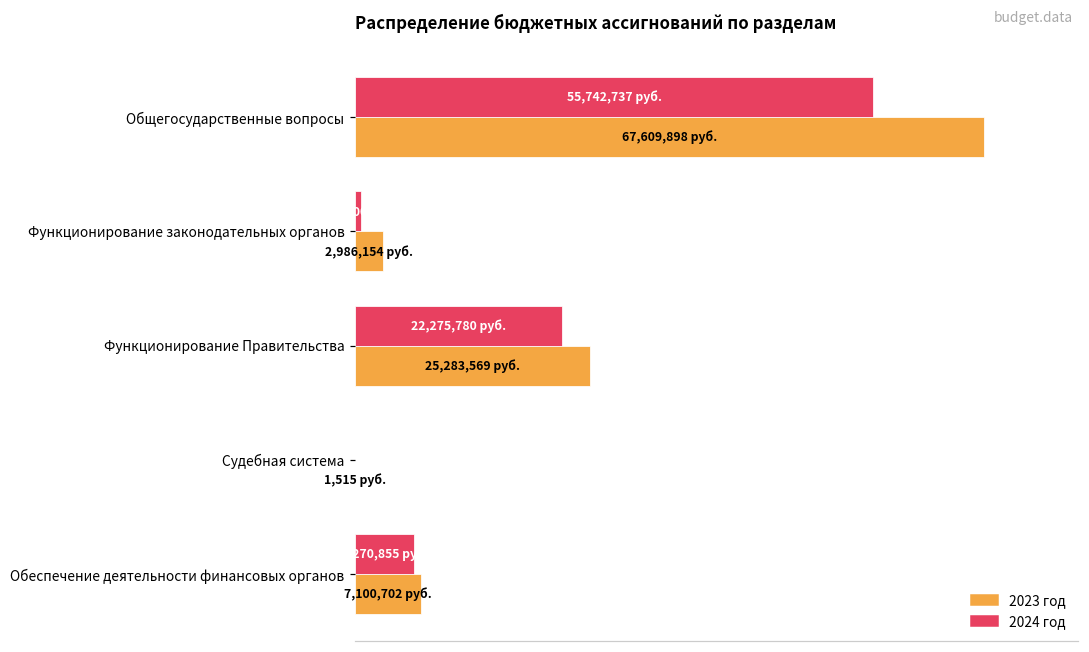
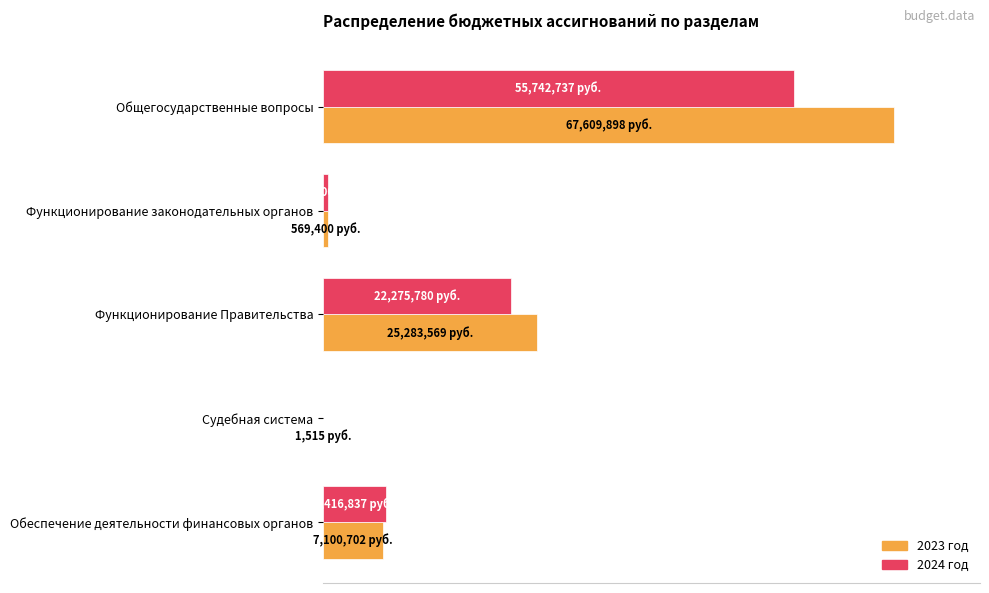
2023 год, Функционирование законодательных органов: 2,986,154 -> 569,400
2024 год, Обеспечение деятельности финансовых органов: 6,270,855 -> 7,416,837
